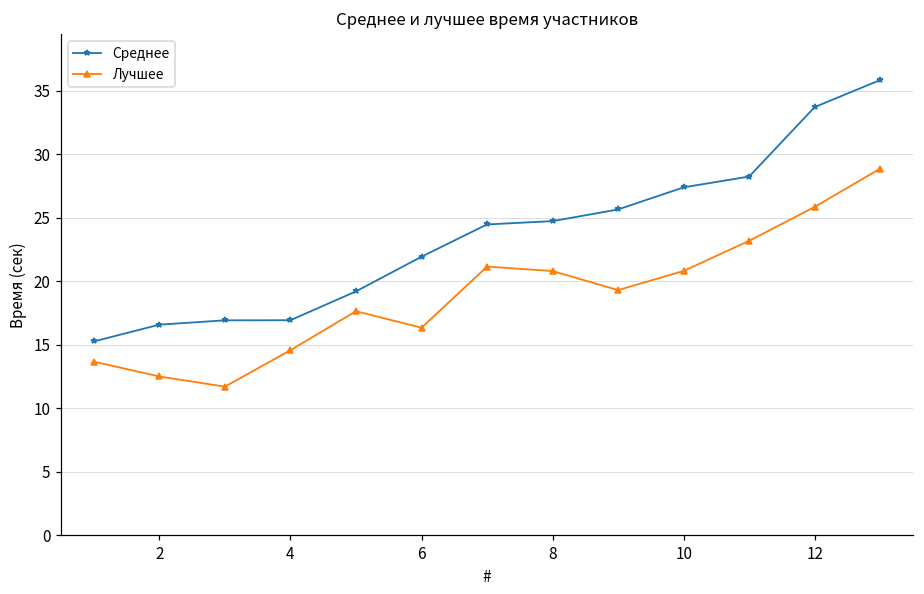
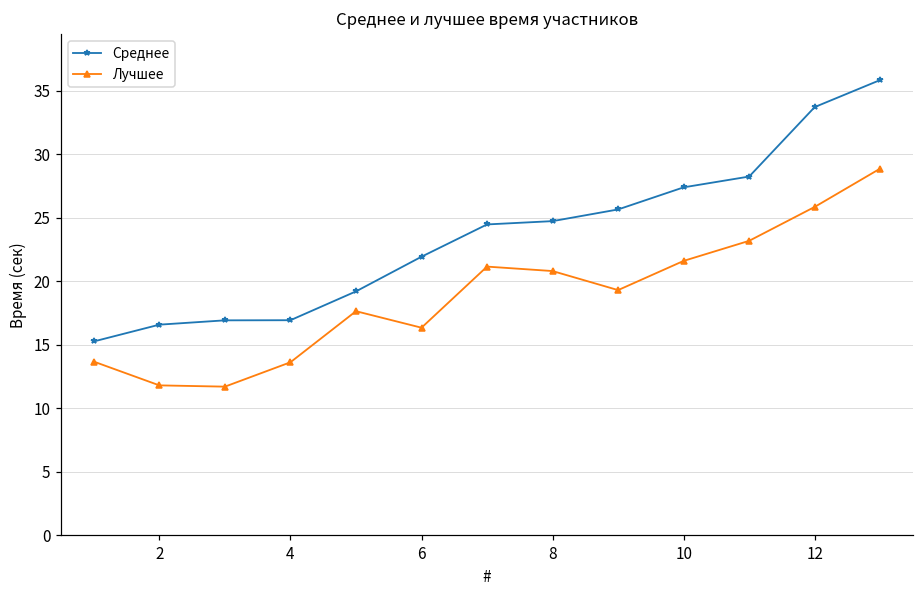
Лучшее, 2: 12.5 -> 11.8
Лучшее, 4: 14.6 -> 13.6
Лучшее, 10: 20.8 -> 21.6
